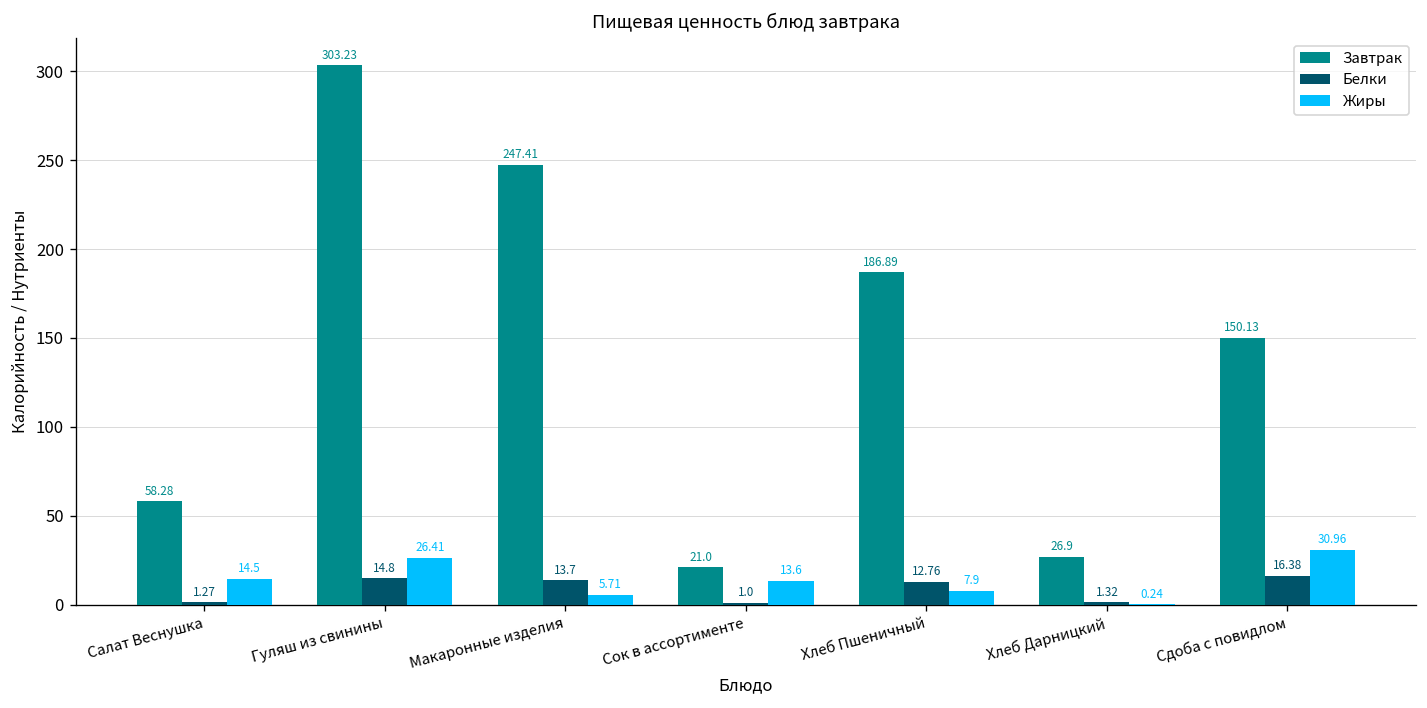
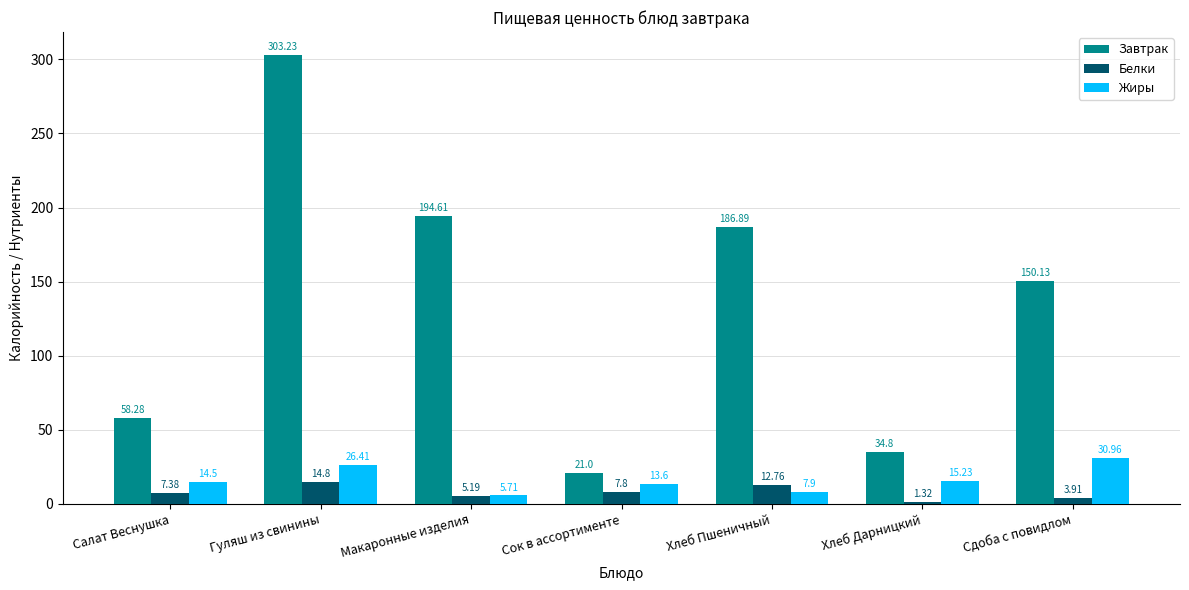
Белки, Салат Веснушка: 1.27 -> 7.38
Завтрак, Макаронные изделия: 247.41 -> 194.61
Белки, Макаронные изделия: 13.7 -> 5.19
Белки, Сок в ассортименте: 1.0 -> 7.8
Завтрак, Хлеб Дарницкий: 26.9 -> 34.8
Жиры, Хлеб Дарницкий: 0.24 -> 15.23
Белки, Сдоба с повидлом: 16.38 -> 3.91
